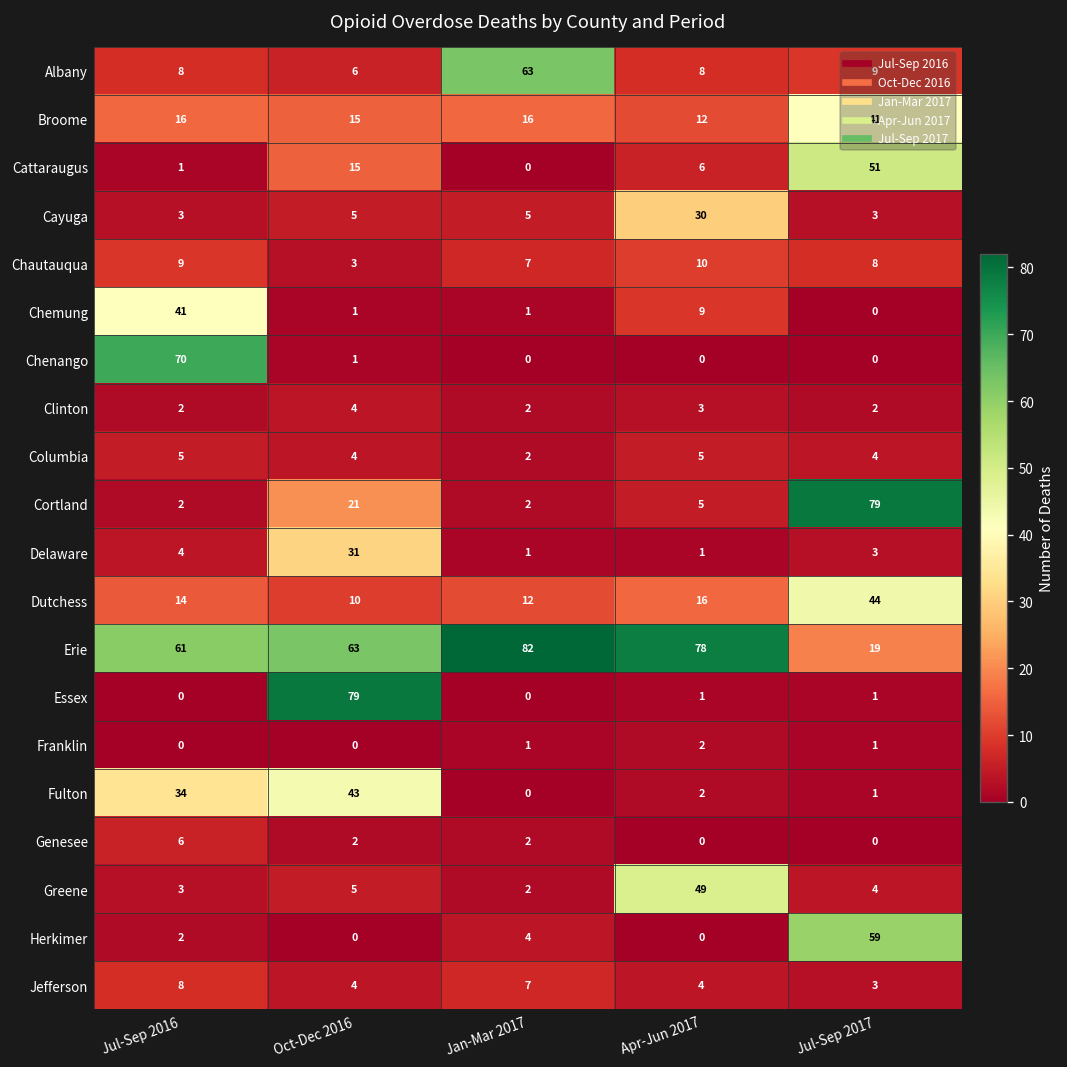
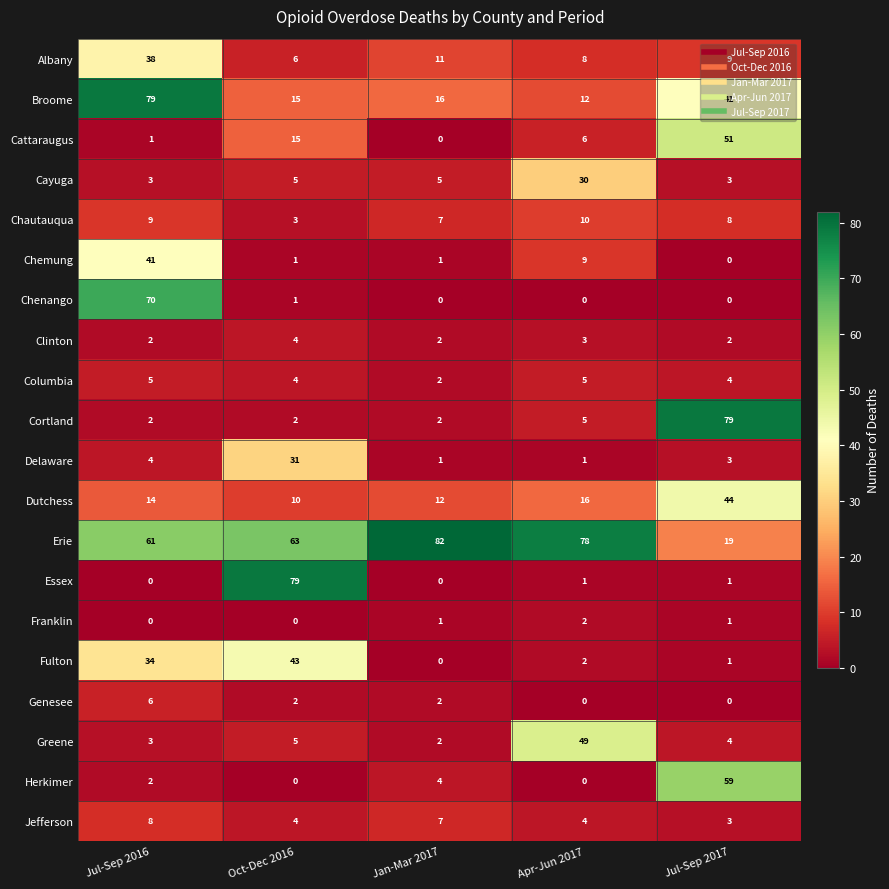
Albany, Jul-Sep 2016: 8 -> 38
Albany, Jan-Mar 2017: 63 -> 11
Broome, Jul-Sep 2016: 16 -> 79
Cortland, Oct-Dec 2016: 21 -> 2
